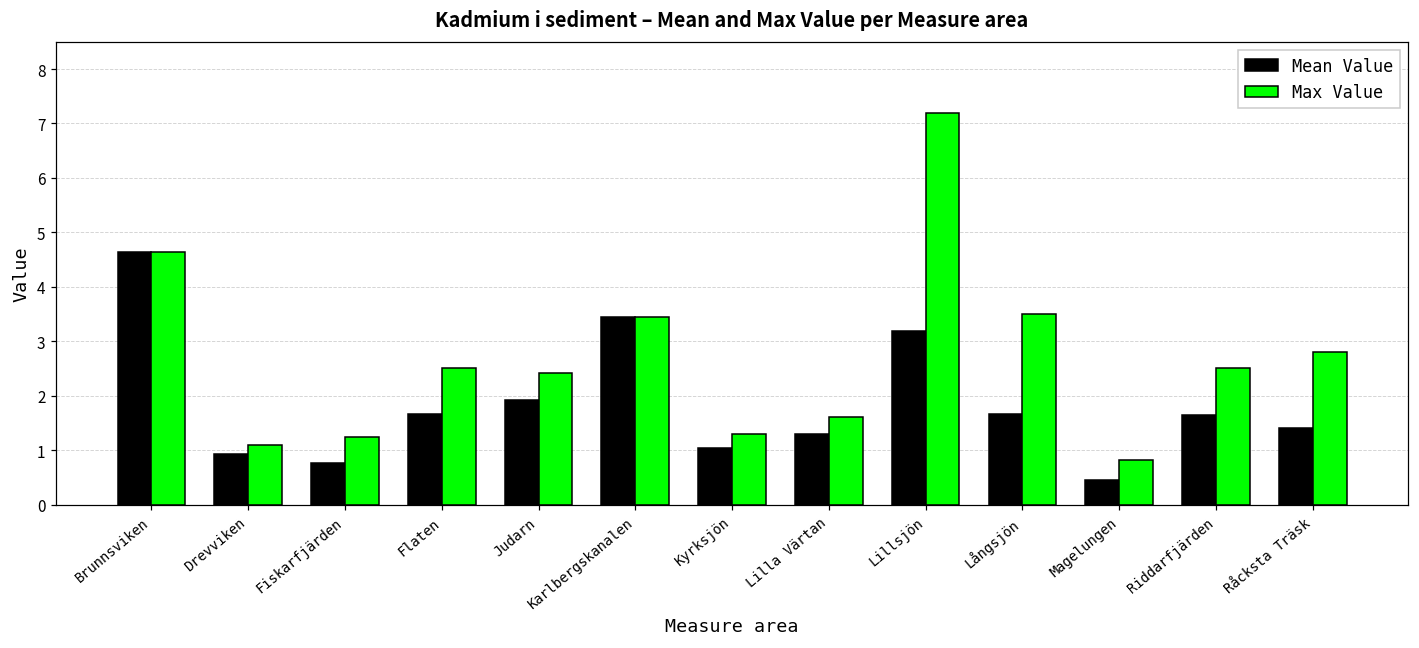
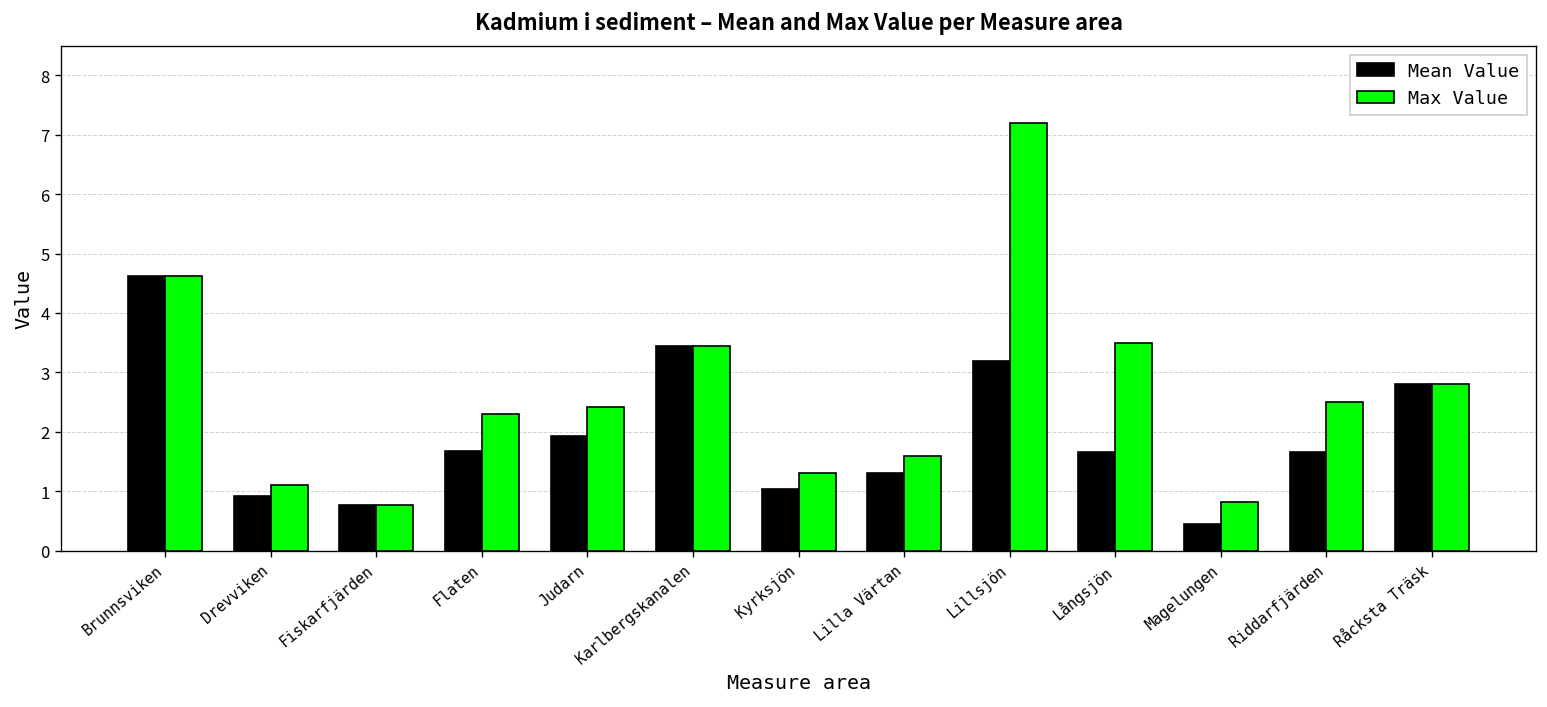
Max Value, Fiskarfjärden: 1.3 -> 0.8
Max Value, Flaten: 2.5 -> 2.3
Mean Value, Råcksta Träsk: 1.4 -> 2.8
